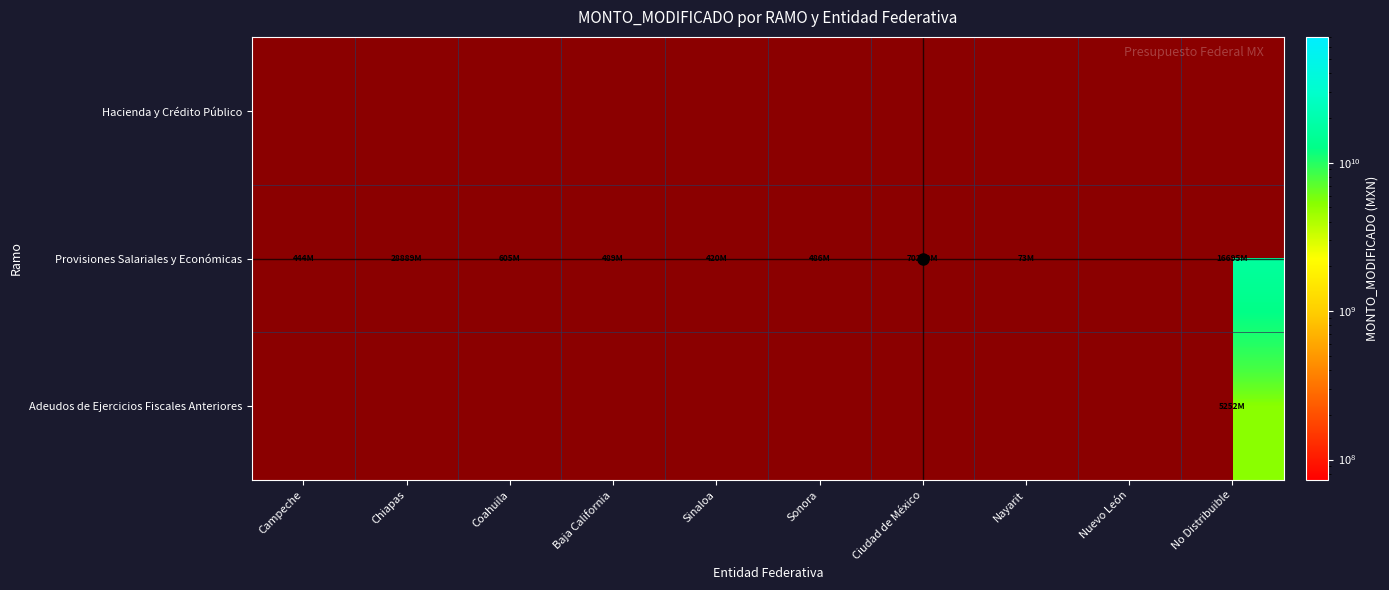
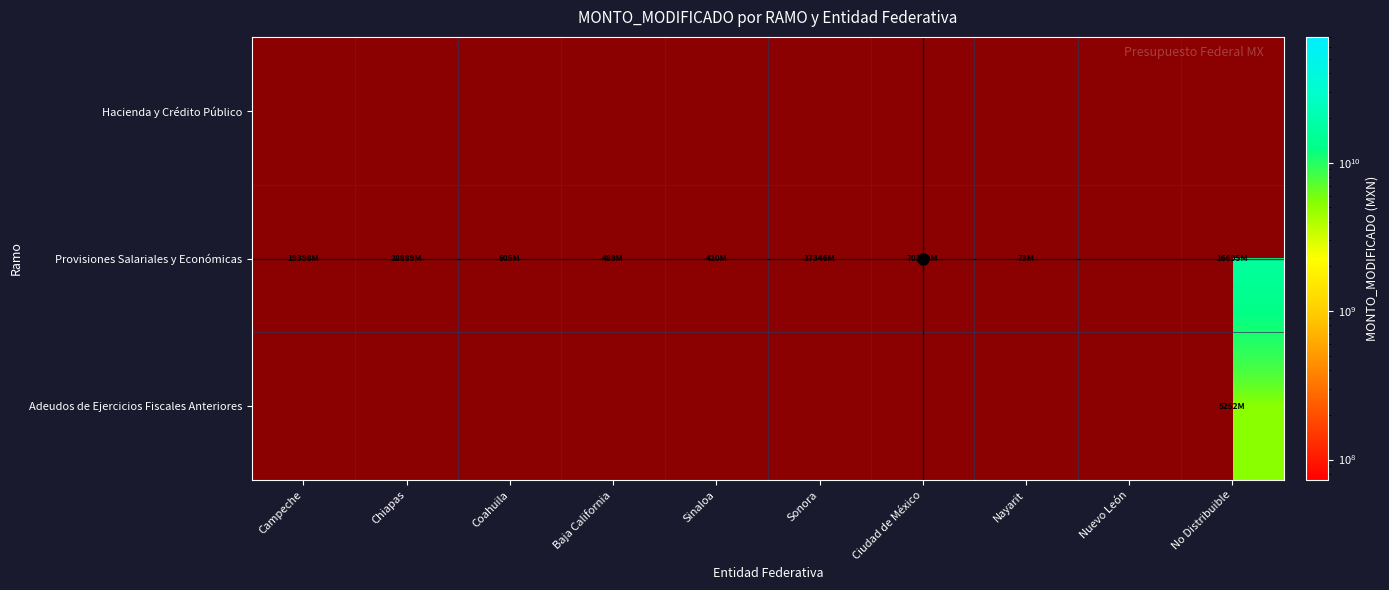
Provisiones Salariales y Económicas, Campeche: 444M -> 19398M
Provisiones Salariales y Económicas, Sonora: 486M -> 37346M
